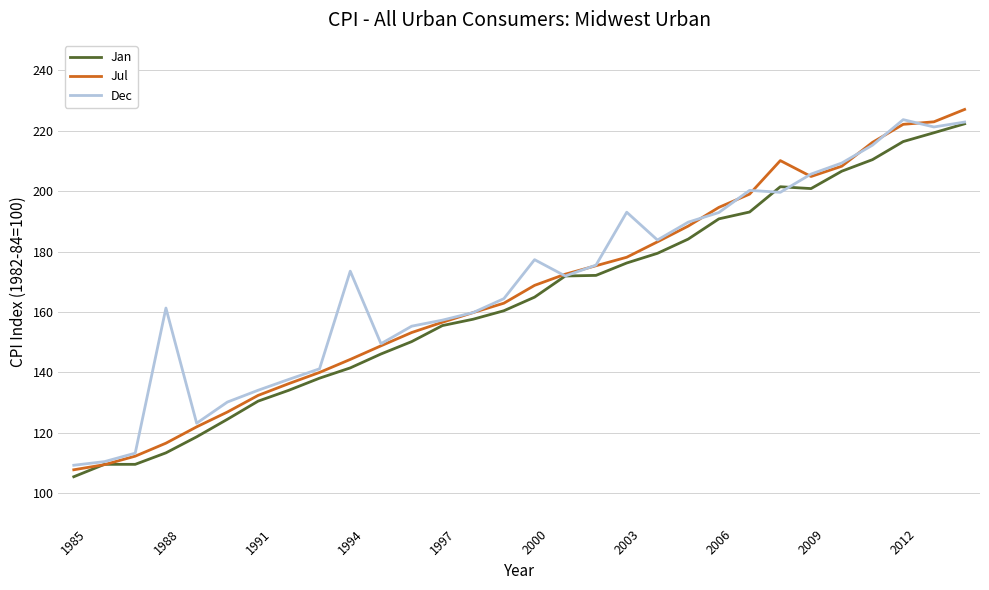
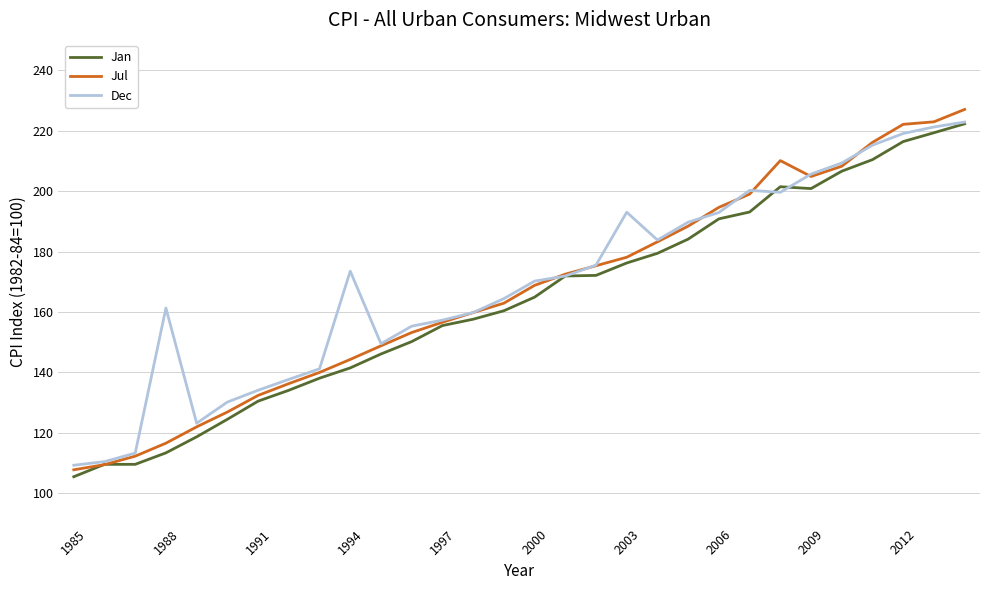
Dec, 2000: 177 -> 170
Dec, 2012: 224 -> 219
